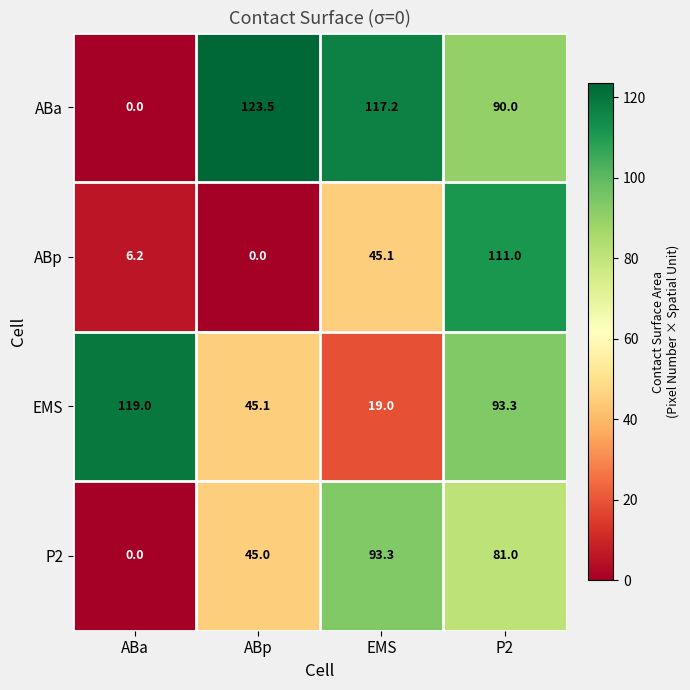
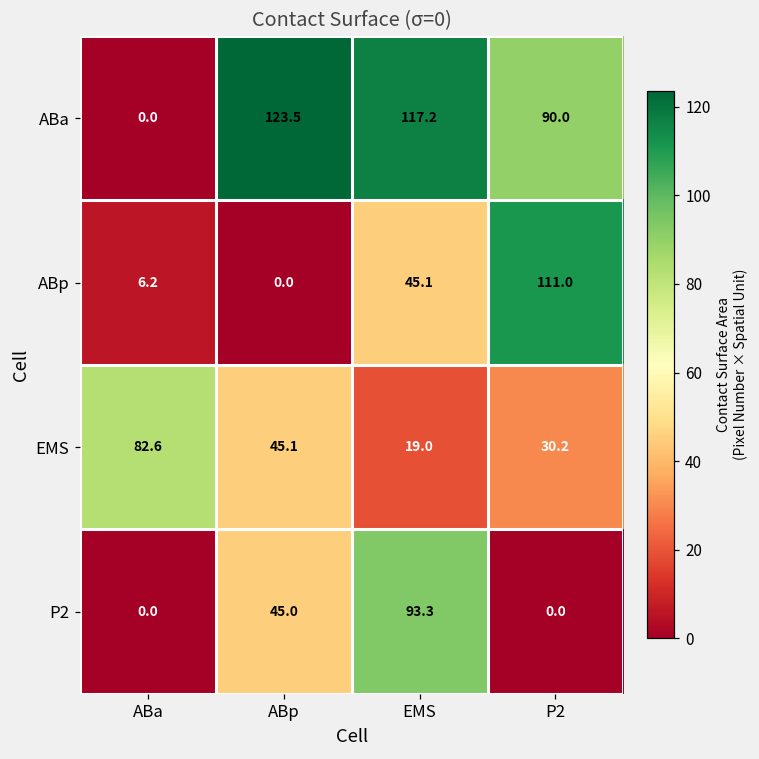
EMS, ABa: 119.0 -> 82.6
EMS, P2: 93.3 -> 30.2
P2, P2: 81.0 -> 0.0
